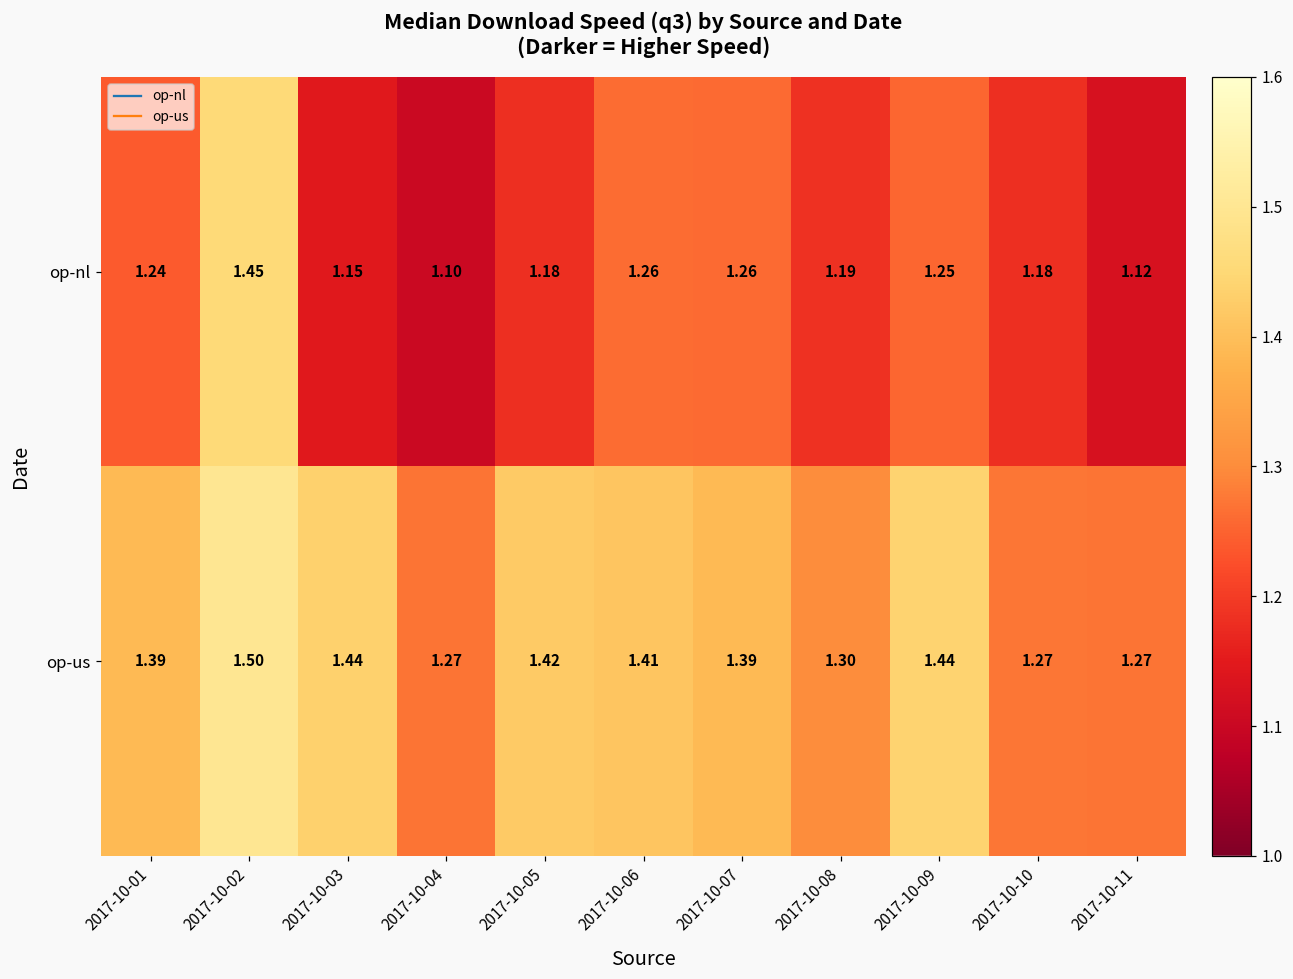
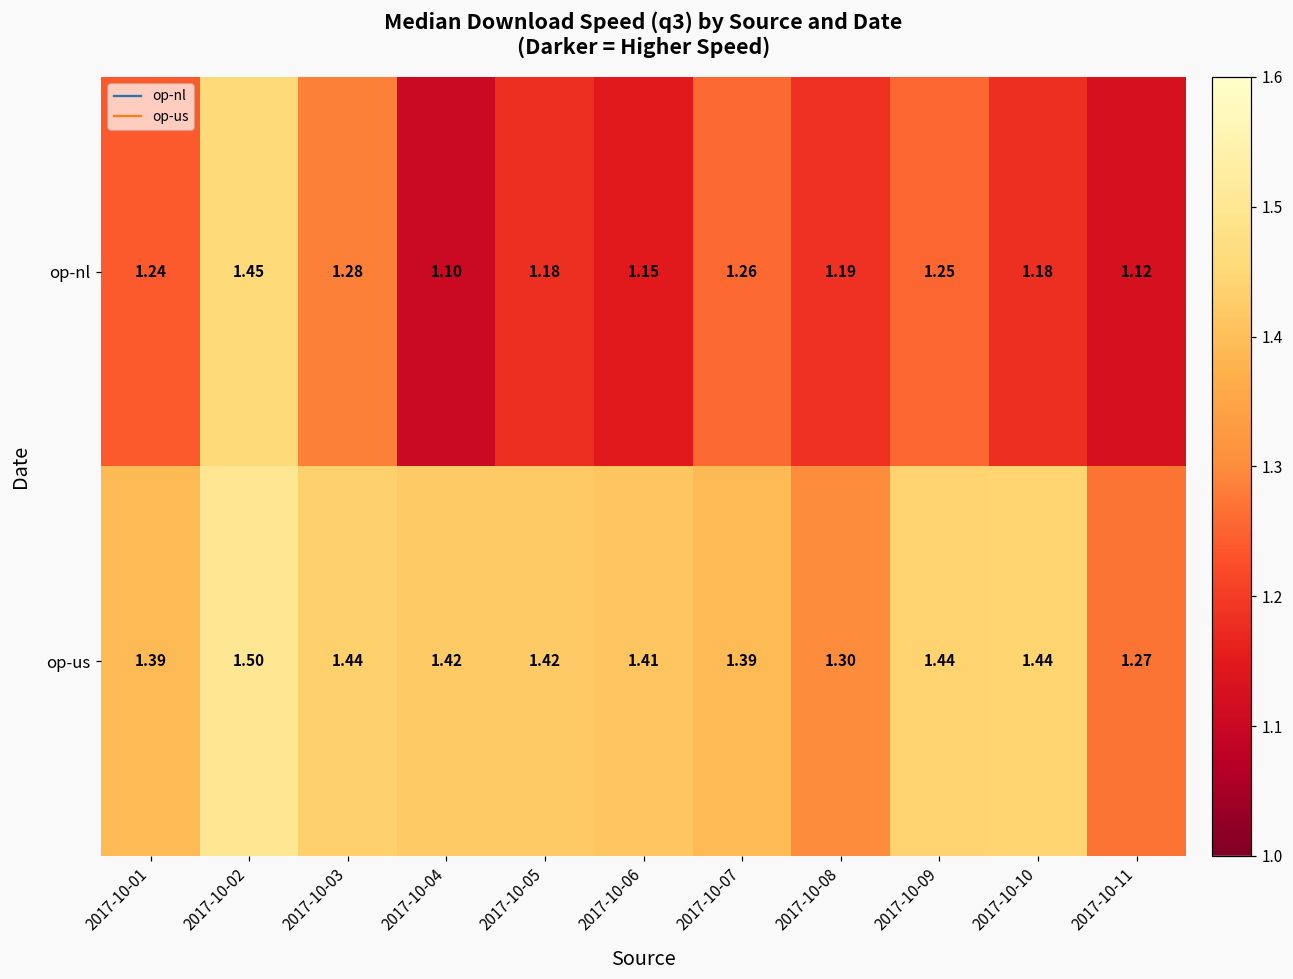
op-nl, 2017-10-03: 1.15 -> 1.28
op-nl, 2017-10-06: 1.26 -> 1.15
op-us, 2017-10-04: 1.27 -> 1.42
op-us, 2017-10-10: 1.27 -> 1.44
